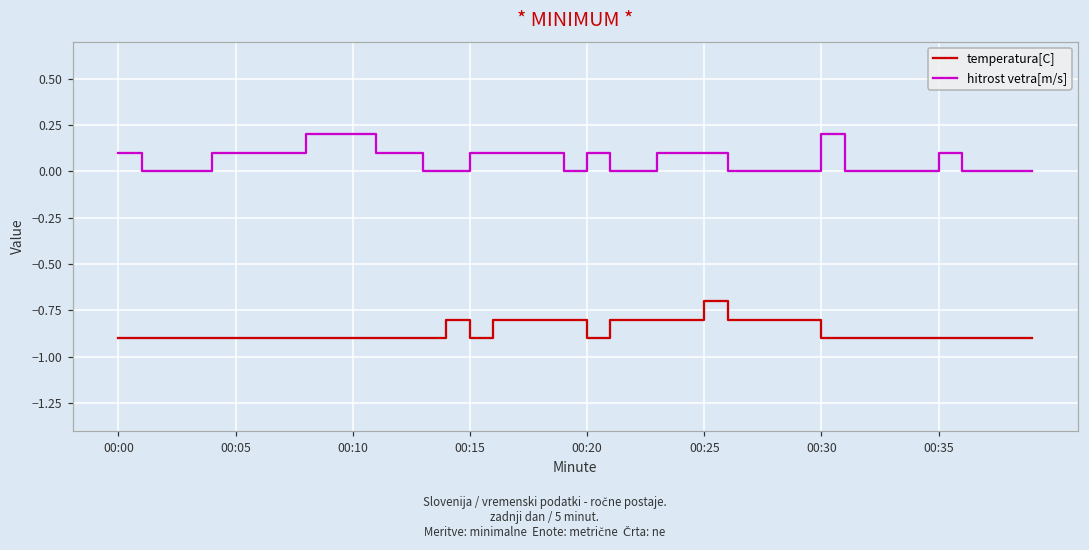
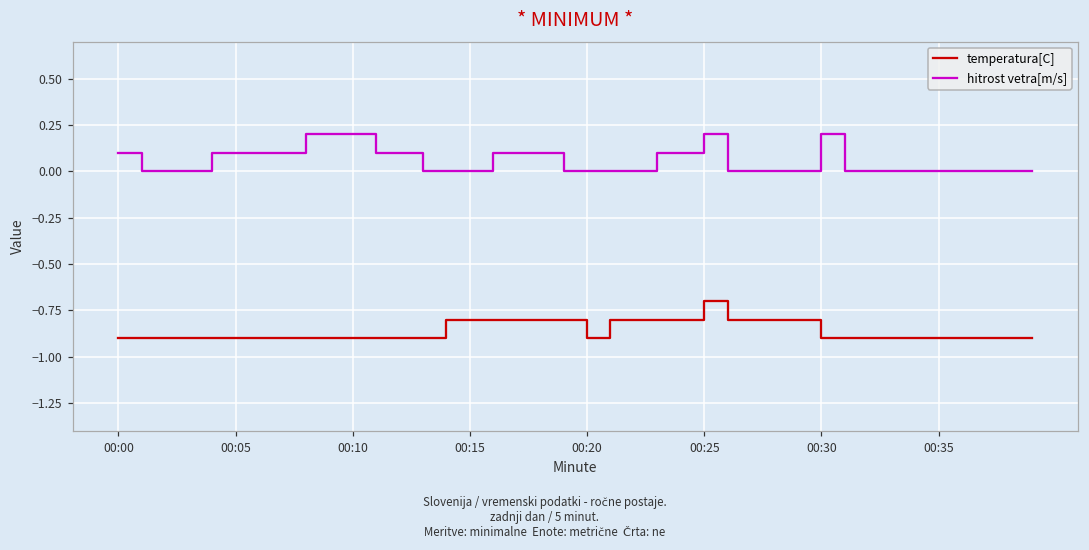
temperatura[C], 00:15: -0.9 -> -0.8
hitrost vetra[m/s], 00:15: 0.1 -> 0.0
hitrost vetra[m/s], 00:20: 0.1 -> 0.0
hitrost vetra[m/s], 00:25: 0.1 -> 0.2
hitrost vetra[m/s], 00:35: 0.1 -> 0.0
